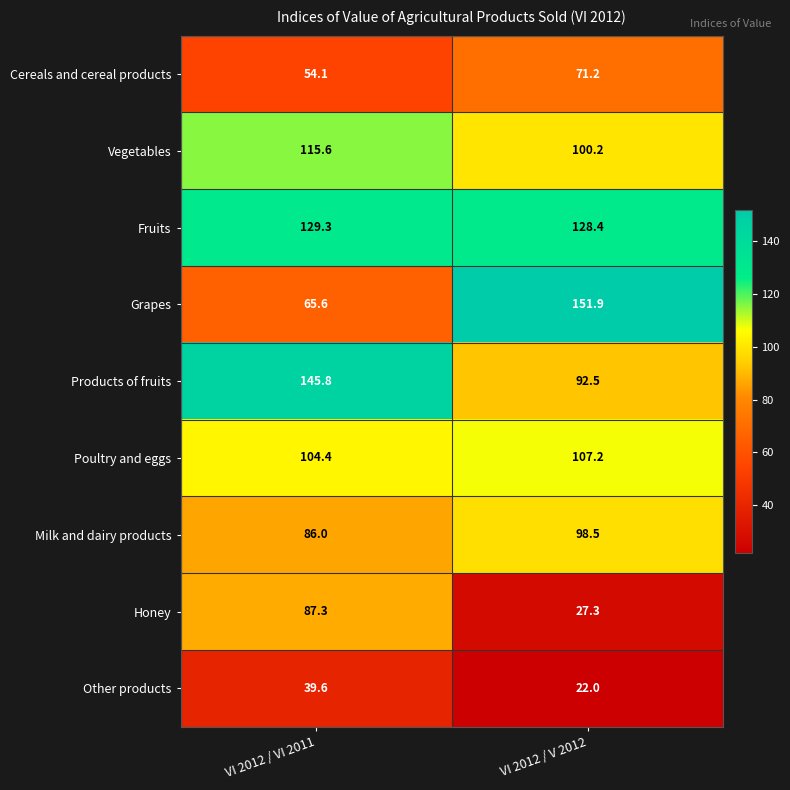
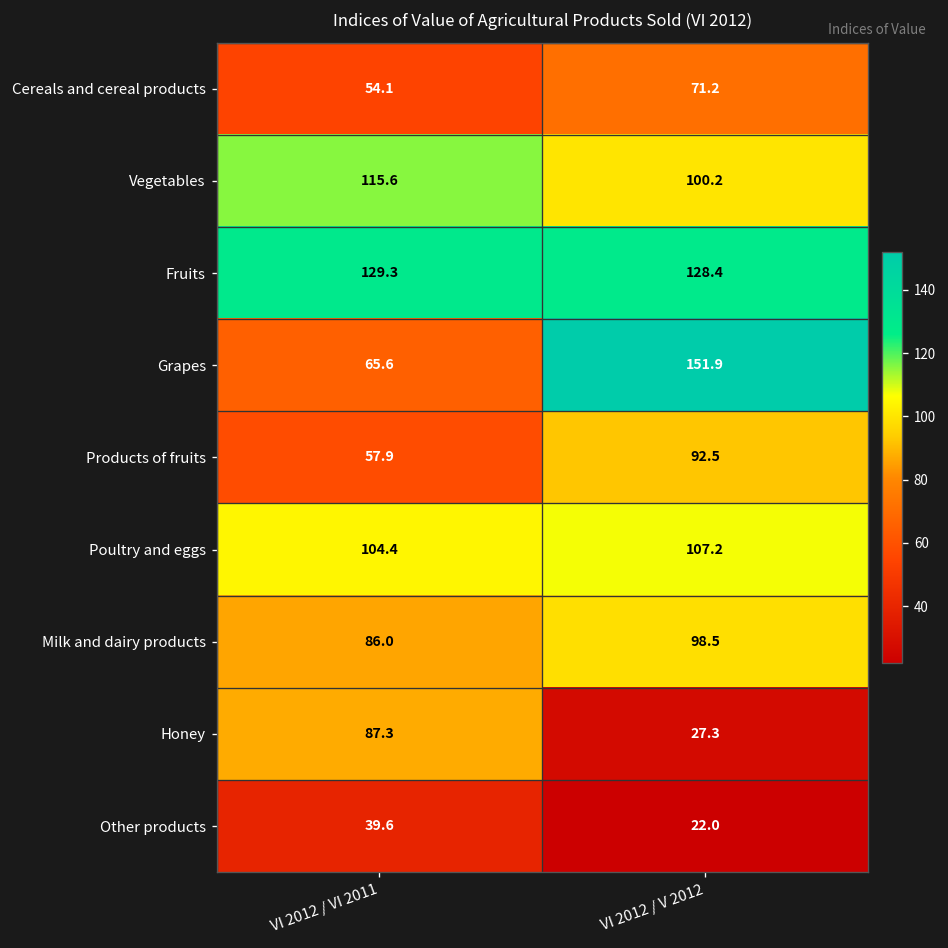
Products of fruits, VI 2012 / VI 2011: 145.8 -> 57.9
